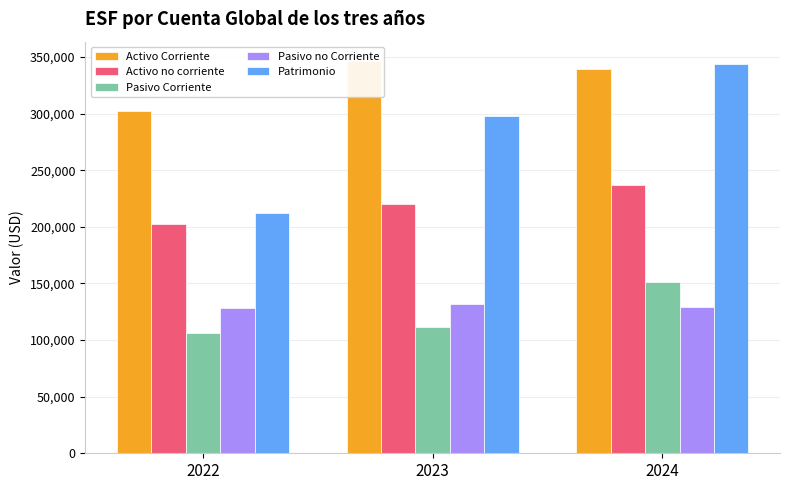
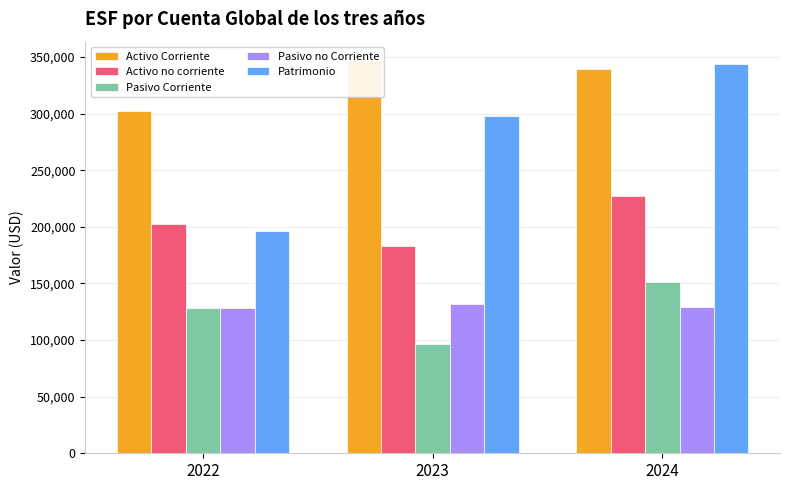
Pasivo Corriente, 2022: 106,000 -> 128,000
Patrimonio, 2022: 212,000 -> 196,000
Activo no corriente, 2023: 220,000 -> 183,000
Pasivo Corriente, 2023: 112,000 -> 97,000
Activo no corriente, 2024: 237,000 -> 227,000
